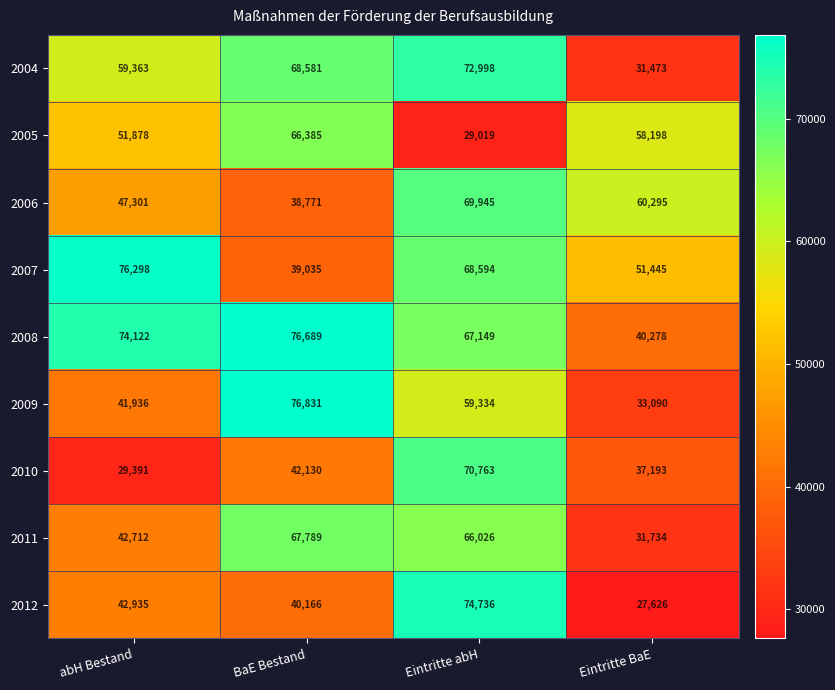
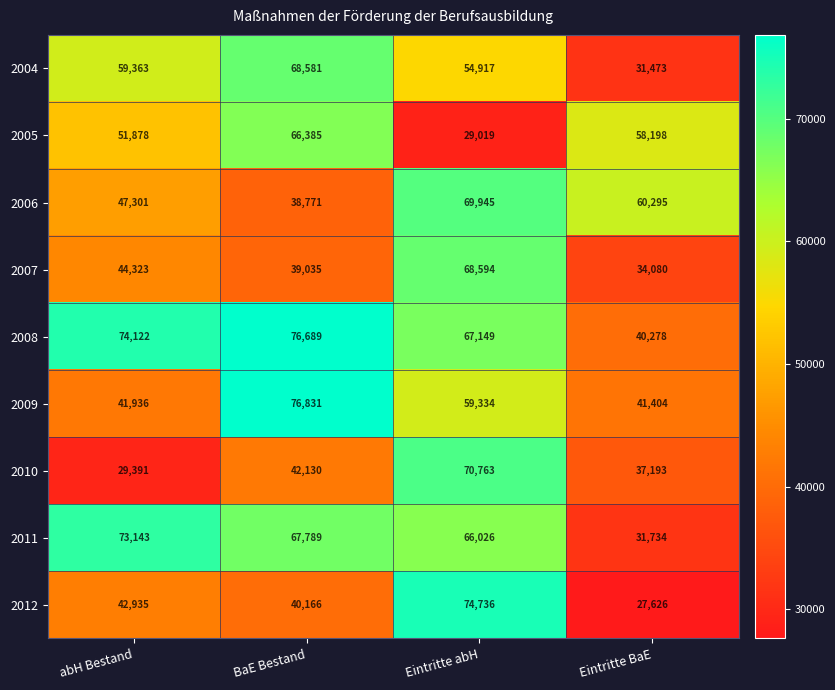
2004, Eintritte abH: 72,998 -> 54,917
2007, abH Bestand: 76,298 -> 44,323
2007, Eintritte BaE: 51,445 -> 34,080
2009, Eintritte BaE: 33,090 -> 41,404
2011, abH Bestand: 42,712 -> 73,143
